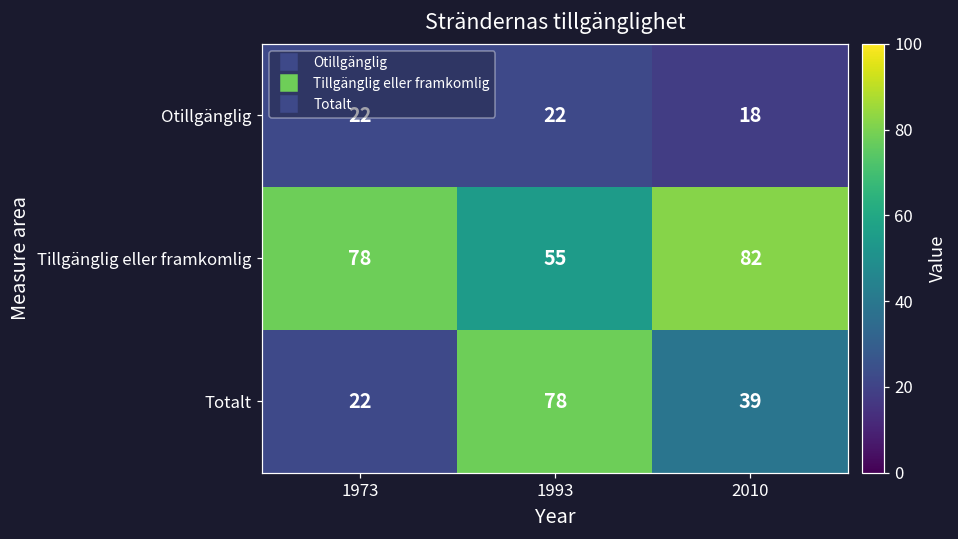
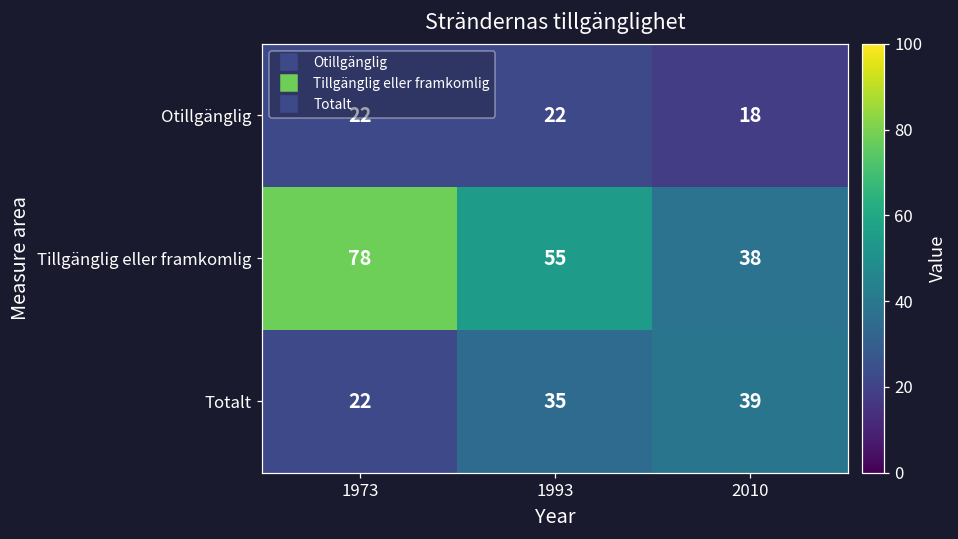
Tillgänglig eller framkomlig, 2010: 82 -> 38
Totalt, 1993: 78 -> 35
